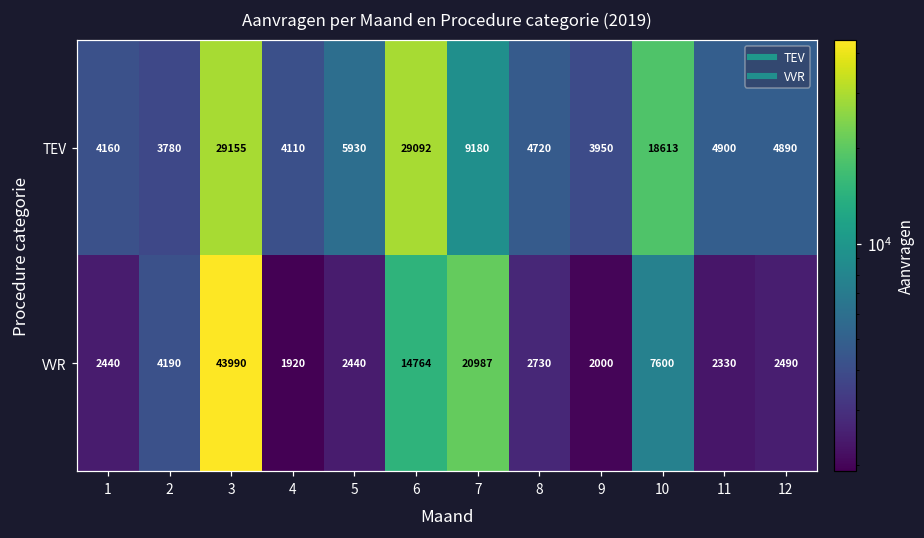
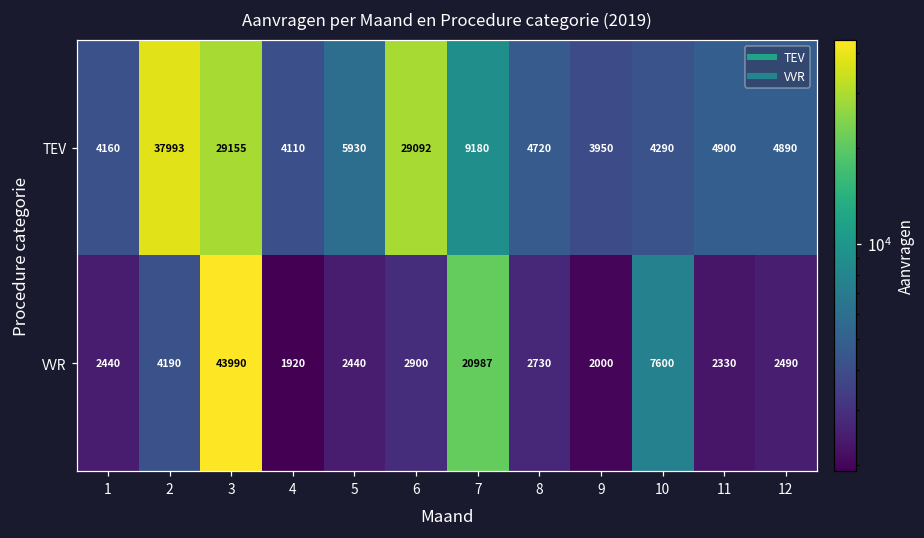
TEV, 2: 3780 -> 37993
TEV, 10: 18613 -> 4290
VVR, 6: 14764 -> 2900
